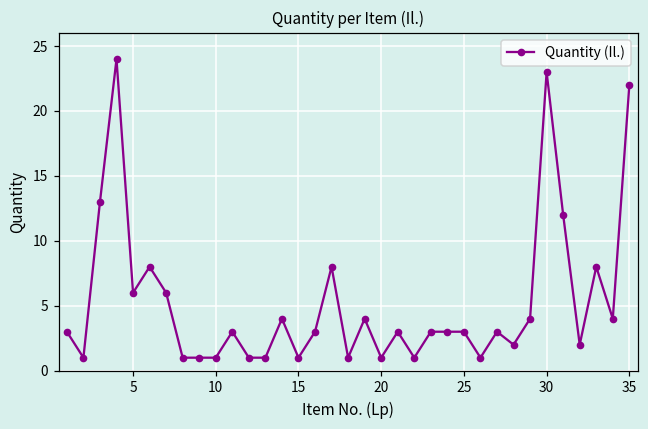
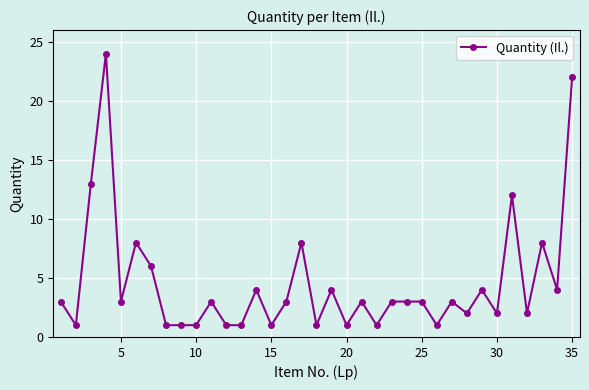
5: 6 -> 3
30: 23 -> 2
